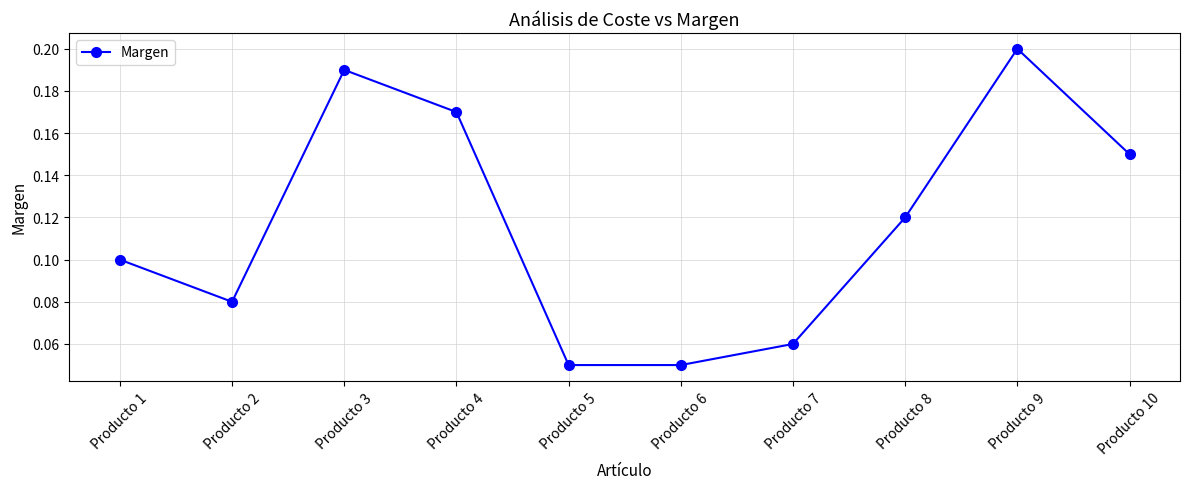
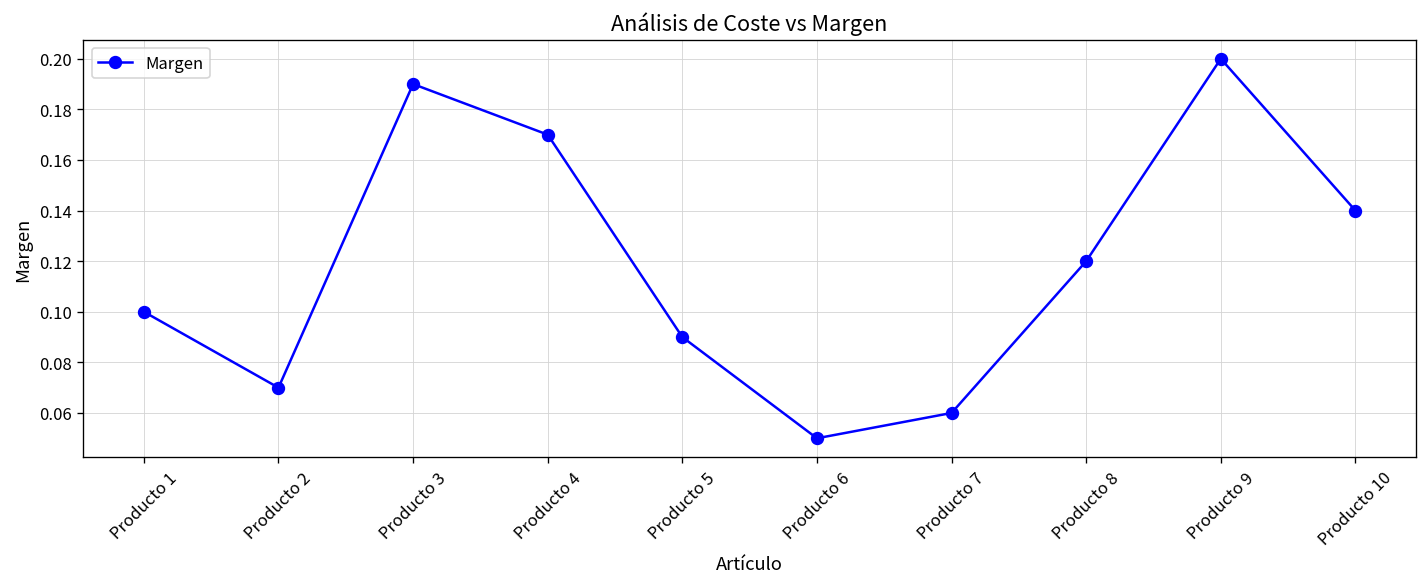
Producto 2: 0.08 -> 0.07
Producto 5: 0.05 -> 0.09
Producto 10: 0.15 -> 0.14
